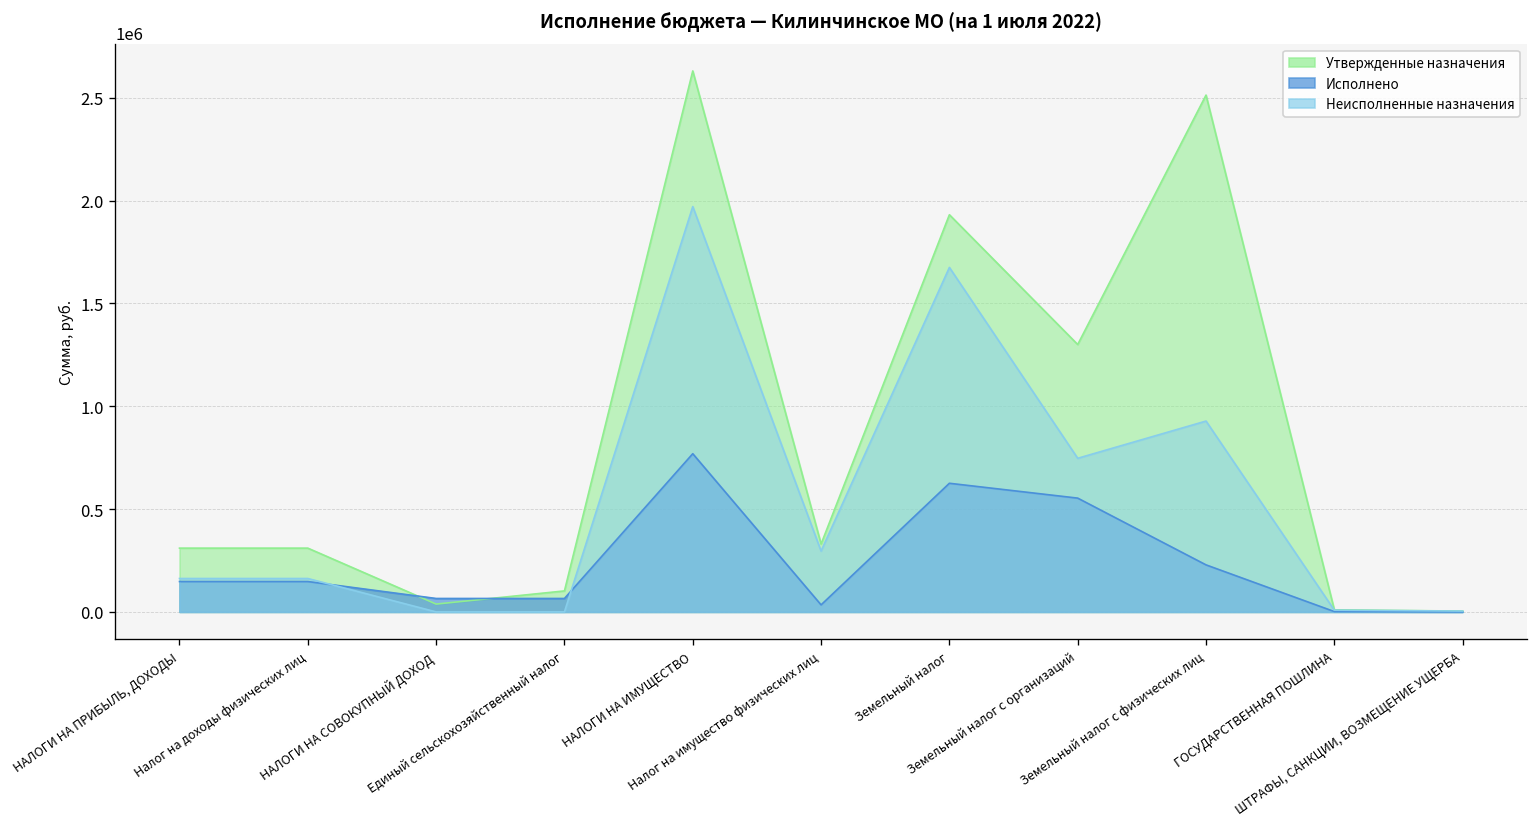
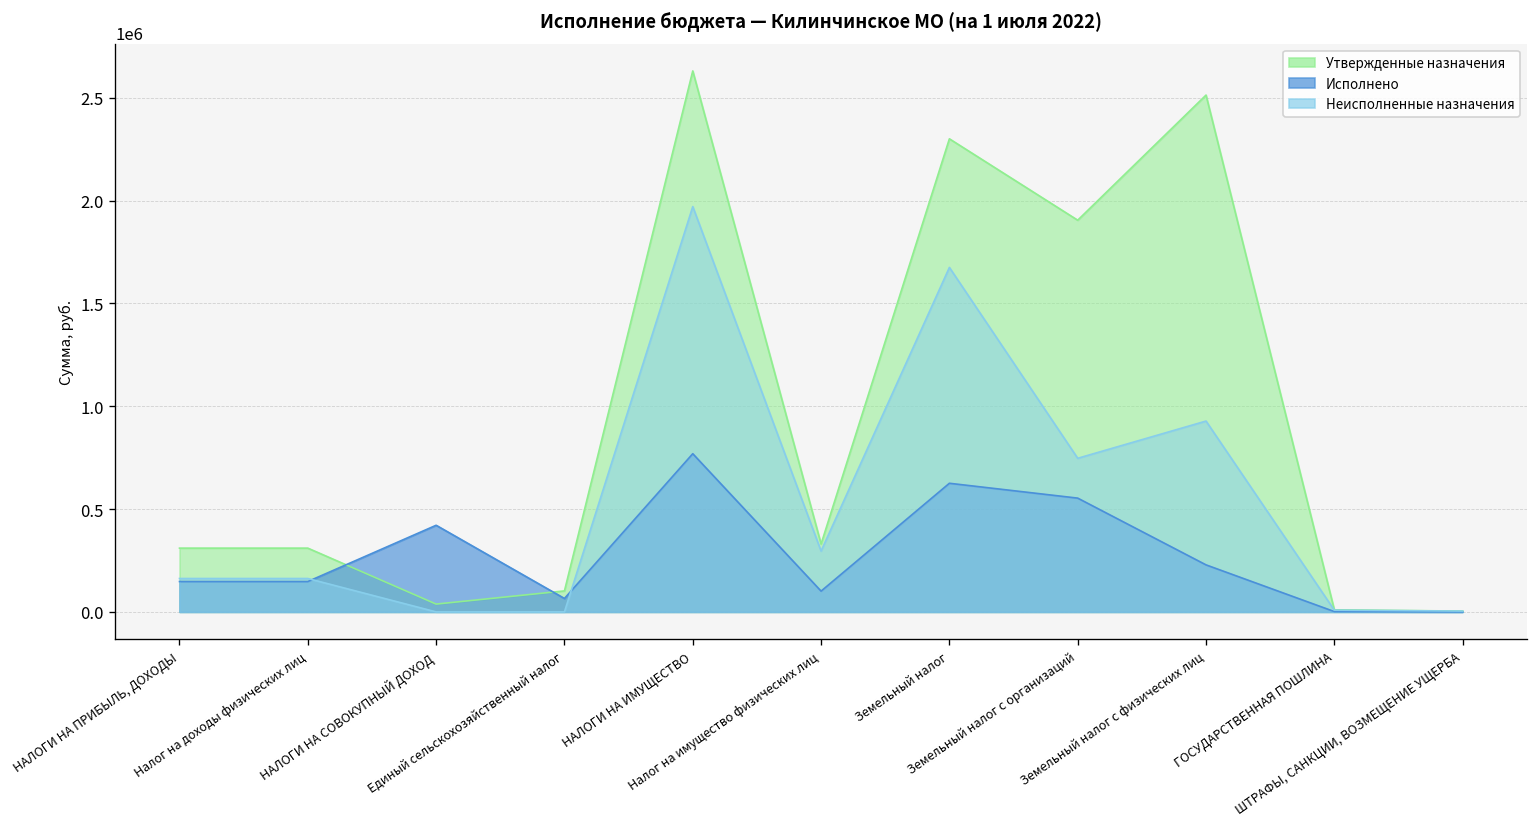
Исполнено, НАЛОГИ НА СОВОКУПНЫЙ ДОХОД: 70000 -> 420000
Исполнено, Налог на имущество физических лиц: 30000 -> 100000
Утвержденные назначения, Земельный налог: 1930000 -> 2300000
Утвержденные назначения, Земельный налог с организаций: 1300000 -> 1900000
